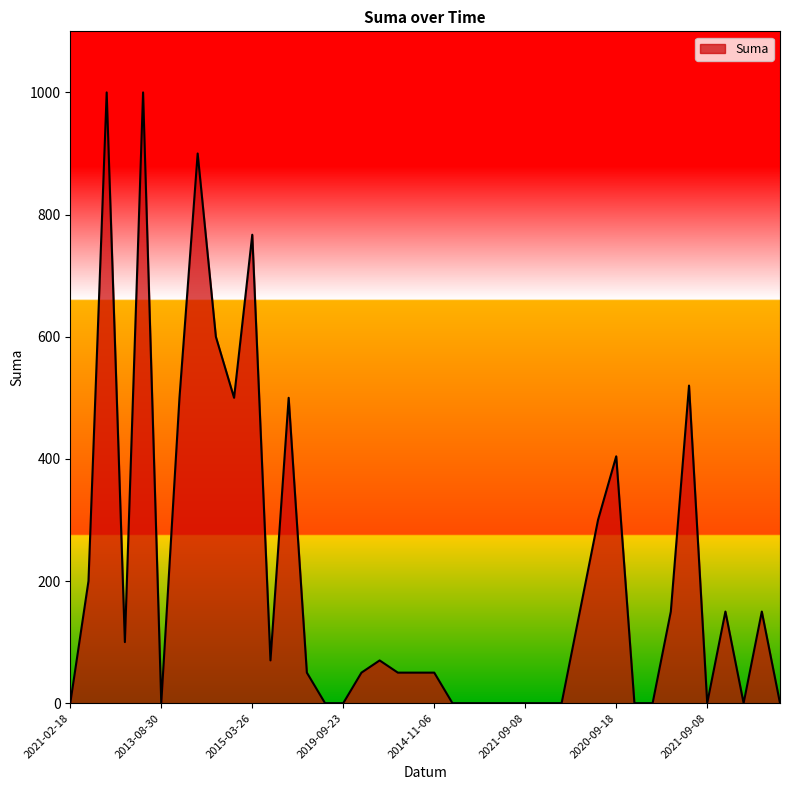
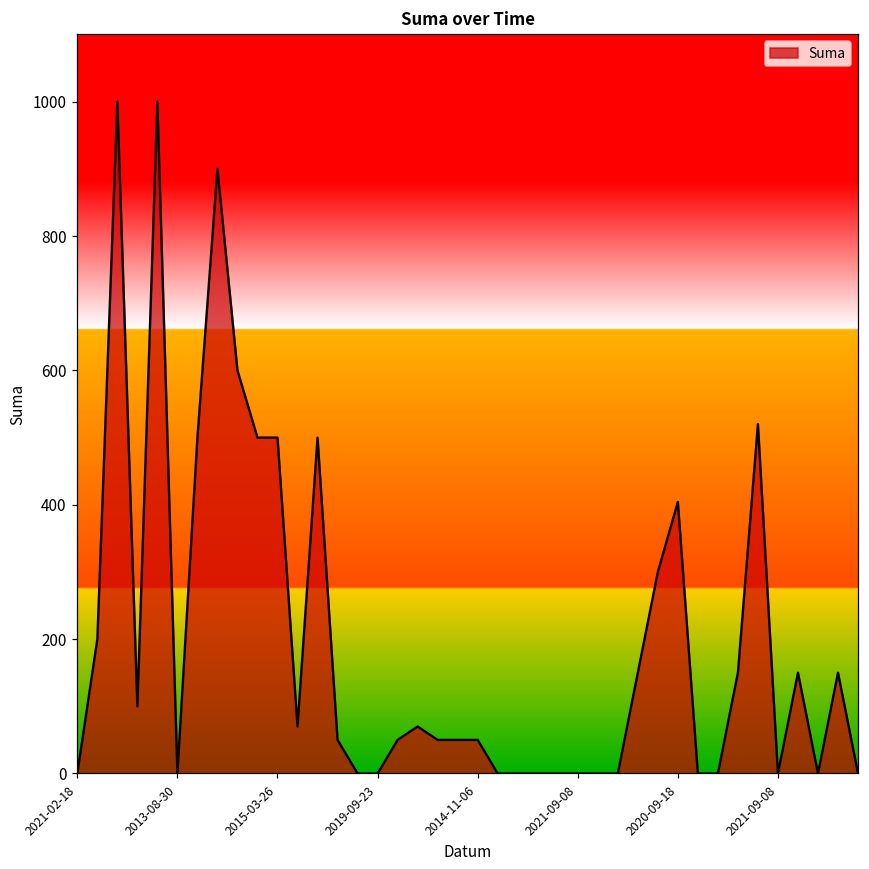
2015-03-26: 770 -> 500
